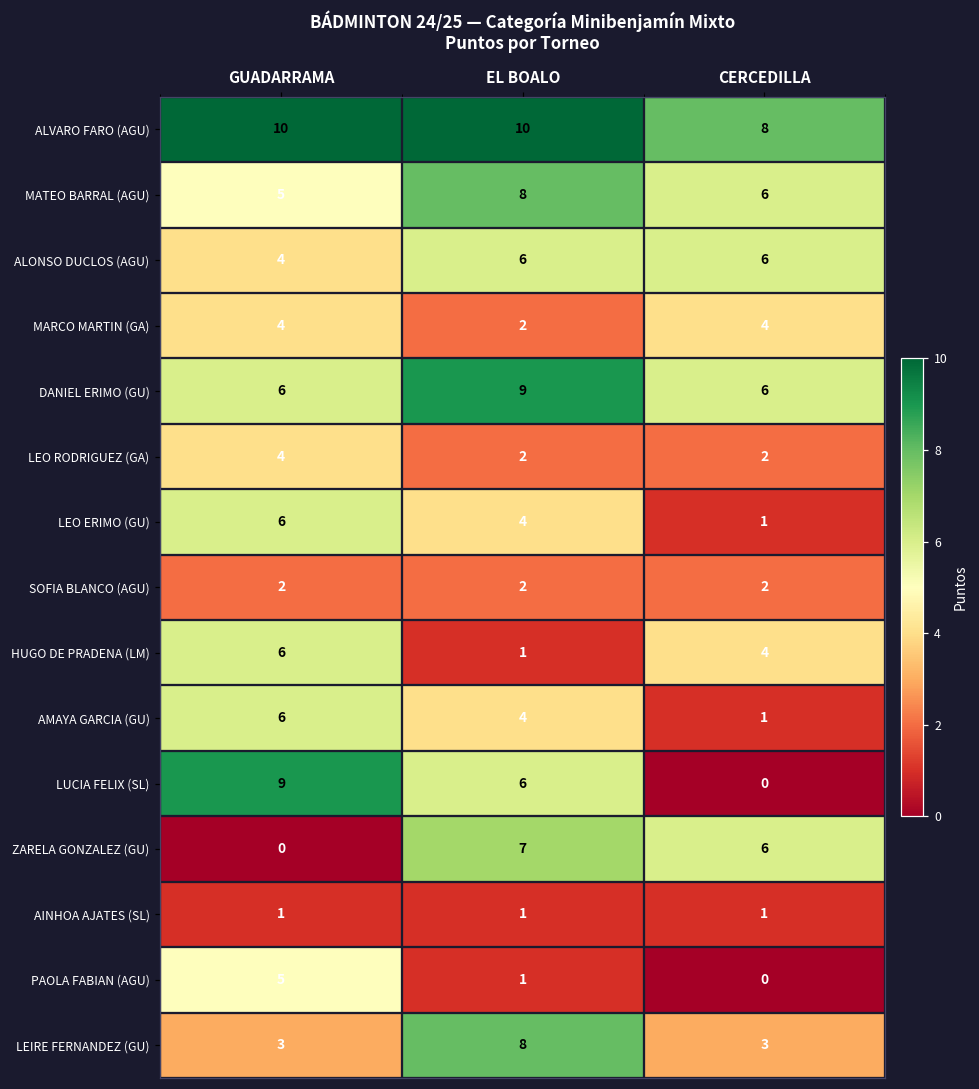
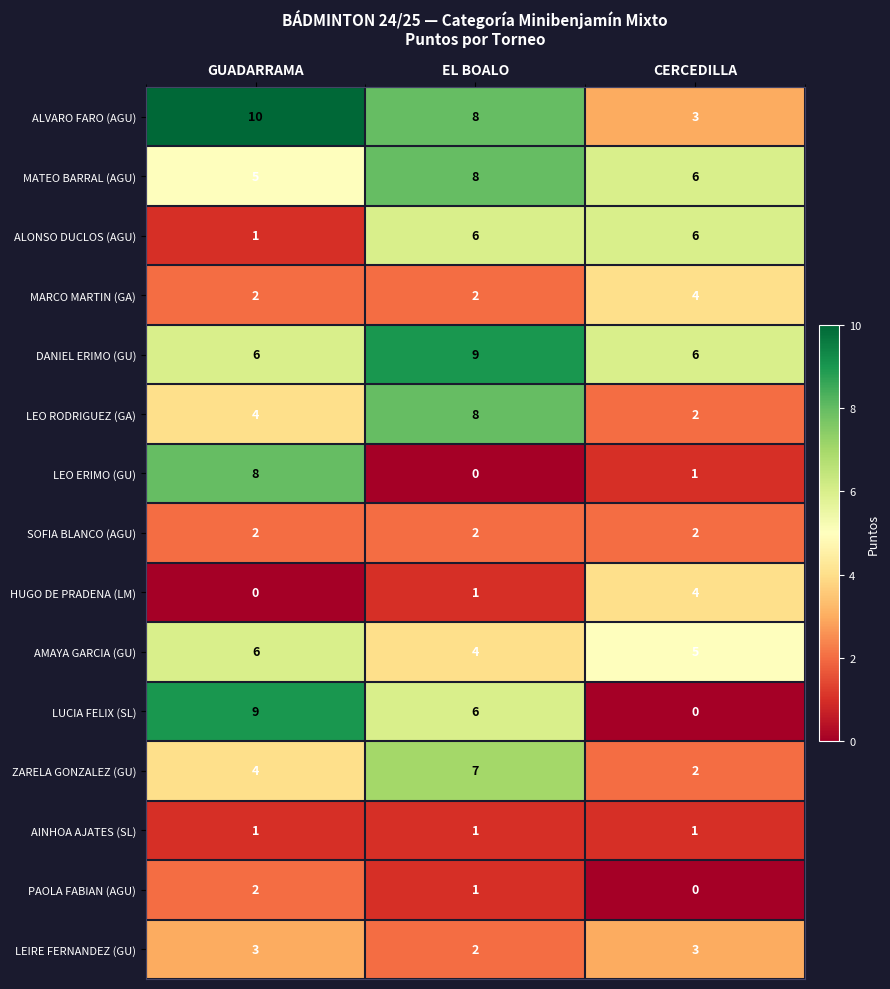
ALVARO FARO (AGU), EL BOALO: 10 -> 8
ALVARO FARO (AGU), CERCEDILLA: 8 -> 3
ALONSO DUCLOS (AGU), GUADARRAMA: 4 -> 1
MARCO MARTIN (GA), GUADARRAMA: 4 -> 2
LEO RODRIGUEZ (GA), EL BOALO: 2 -> 8
LEO ERIMO (GU), GUADARRAMA: 6 -> 8
LEO ERIMO (GU), EL BOALO: 4 -> 0
HUGO DE PRADENA (LM), GUADARRAMA: 6 -> 0
AMAYA GARCIA (GU), CERCEDILLA: 1 -> 5
ZARELA GONZALEZ (GU), GUADARRAMA: 0 -> 4
ZARELA GONZALEZ (GU), CERCEDILLA: 6 -> 2
PAOLA FABIAN (AGU), GUADARRAMA: 5 -> 2
LEIRE FERNANDEZ (GU), EL BOALO: 8 -> 2
